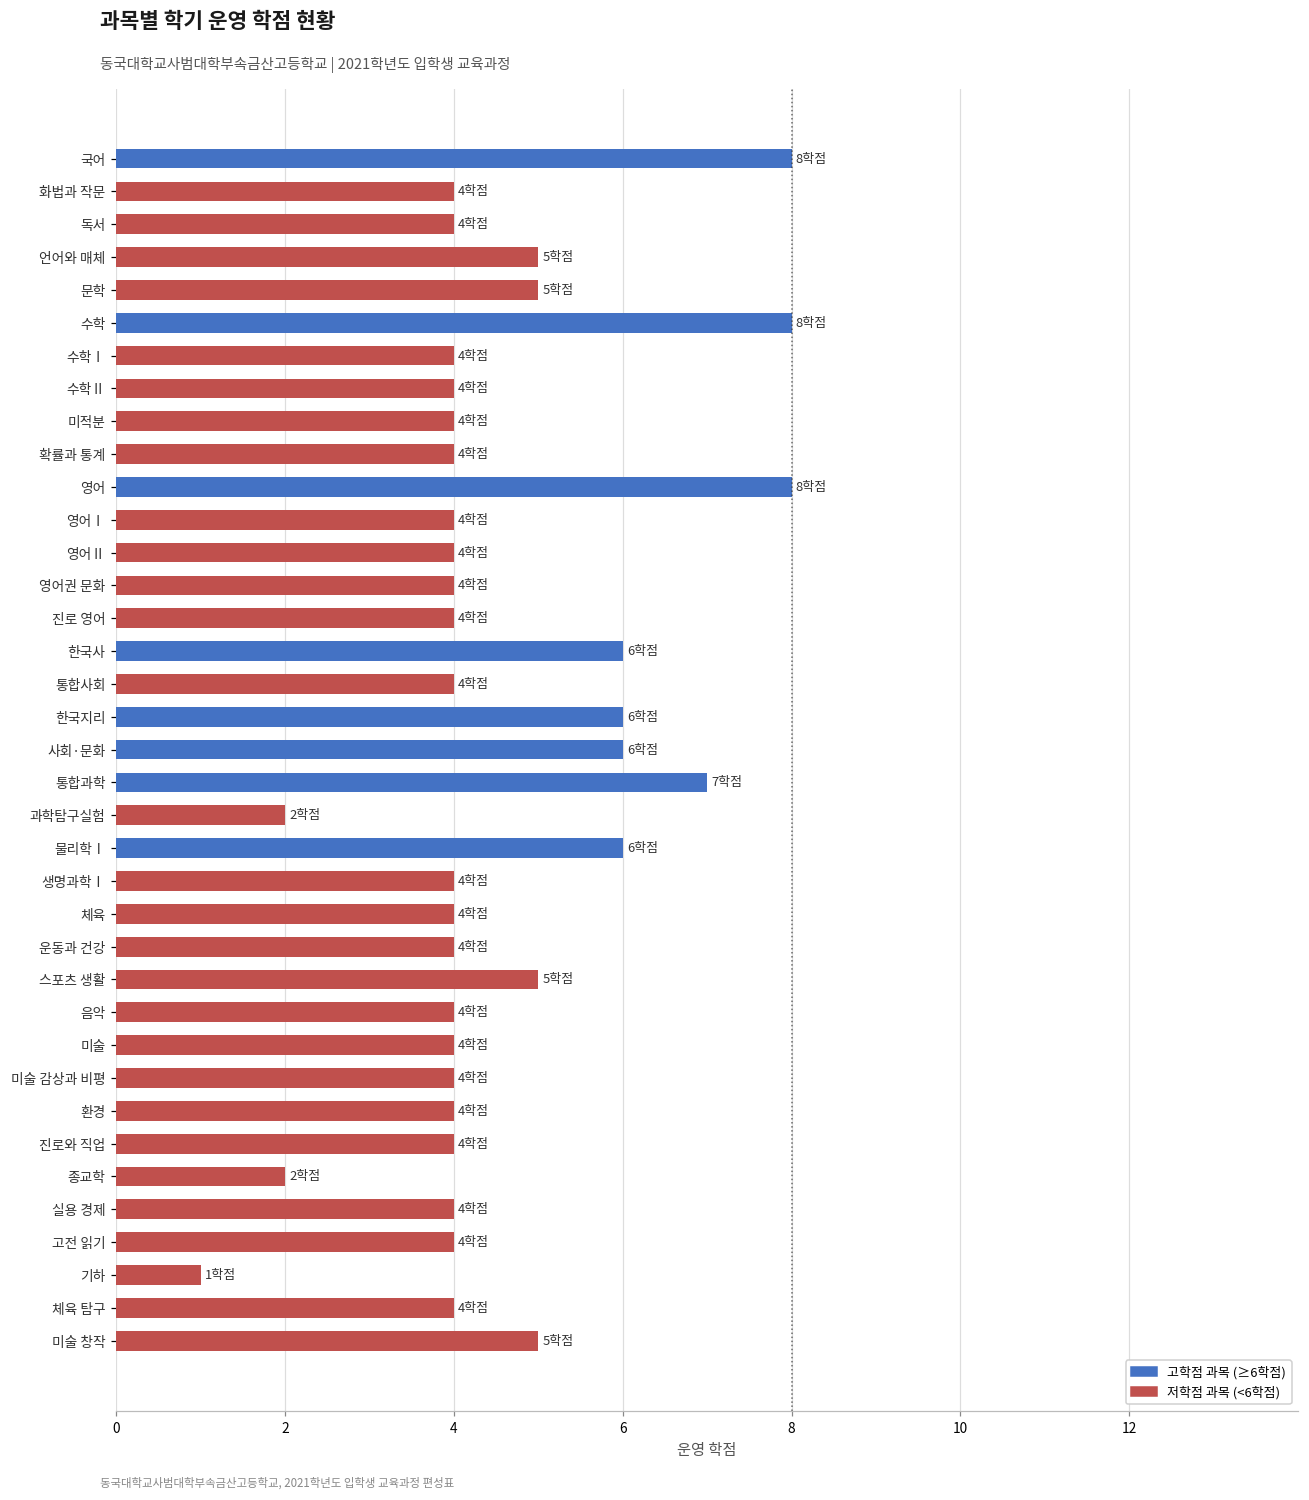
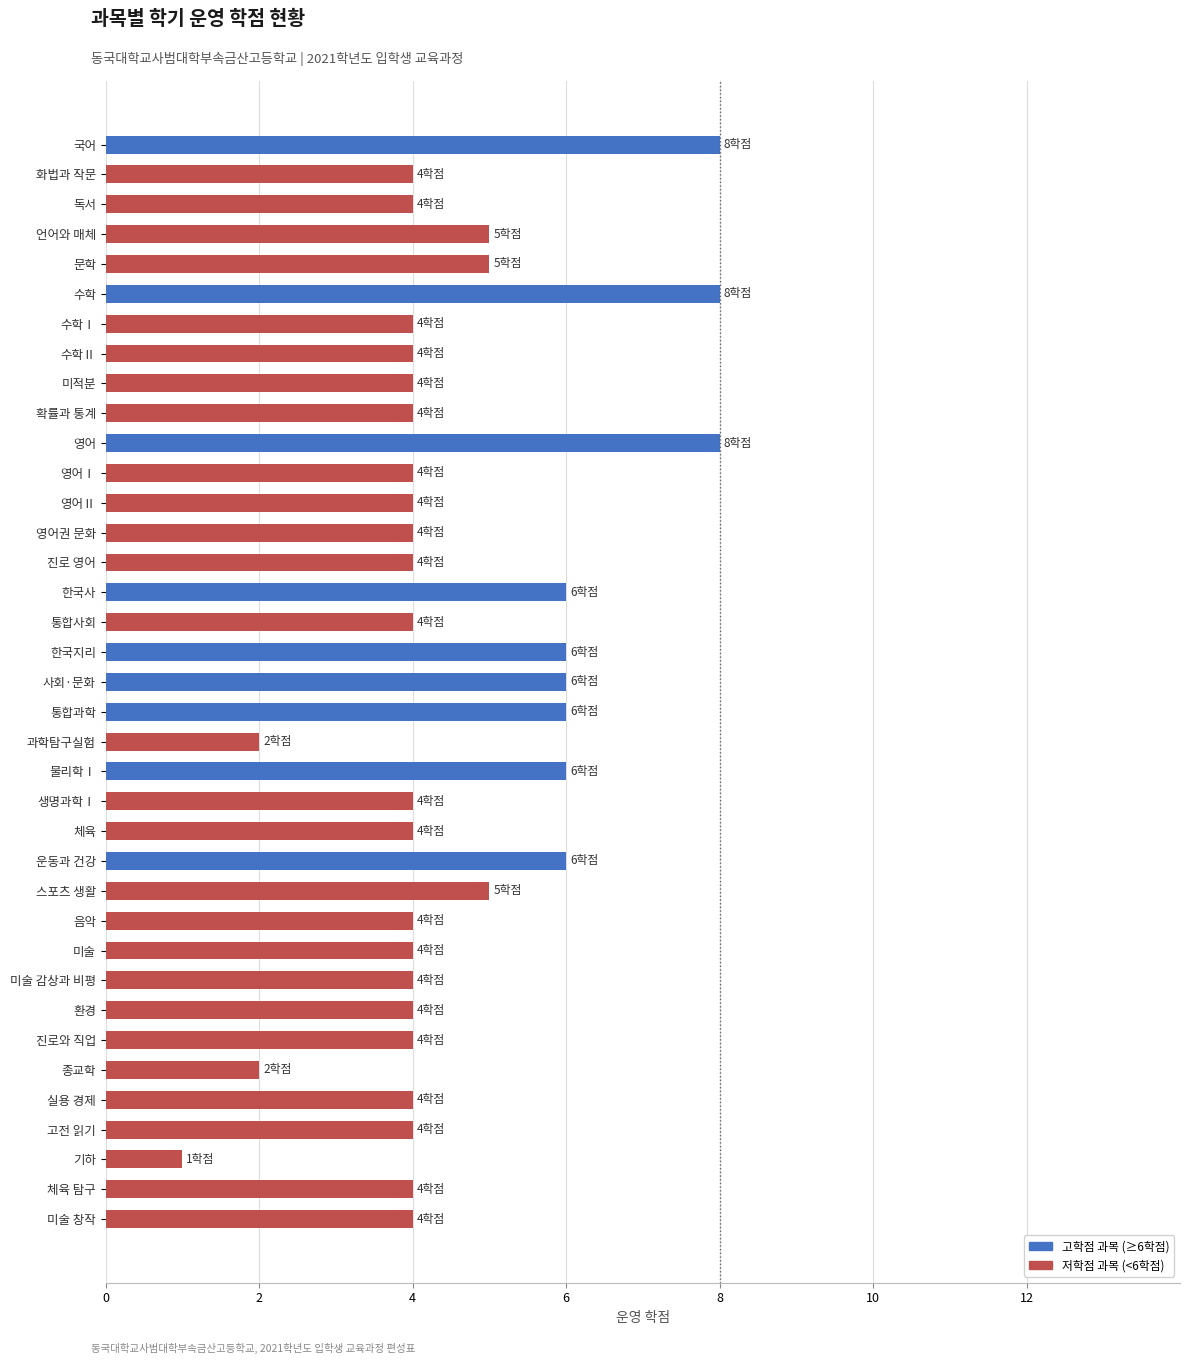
통합과학: 7 -> 6
운동과 건강: 4 -> 6
미술 창작: 5 -> 4
